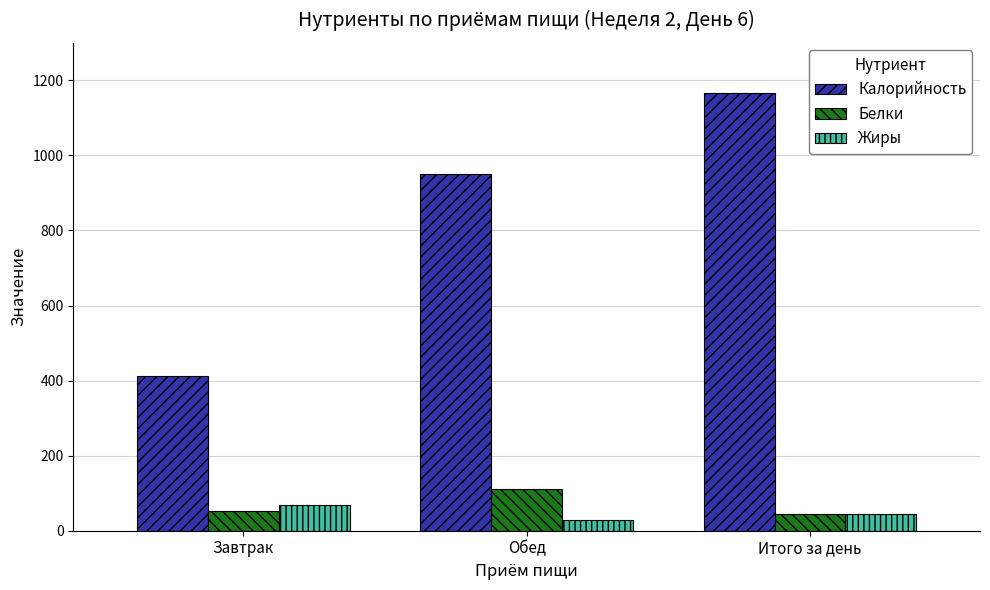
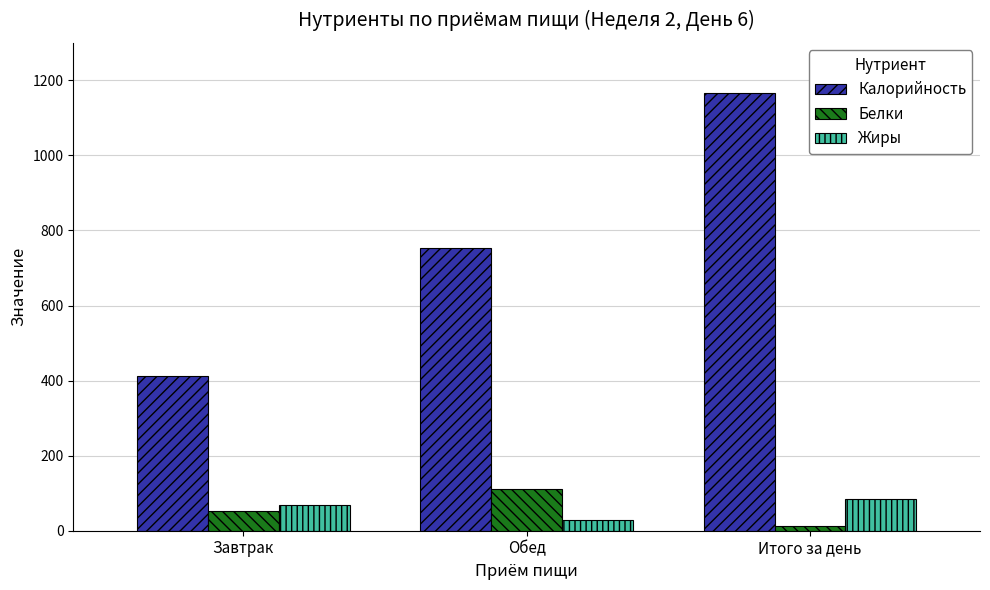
Калорийность, Обед: 950 -> 750
Белки, Итого за день: 40 -> 10
Жиры, Итого за день: 40 -> 90
